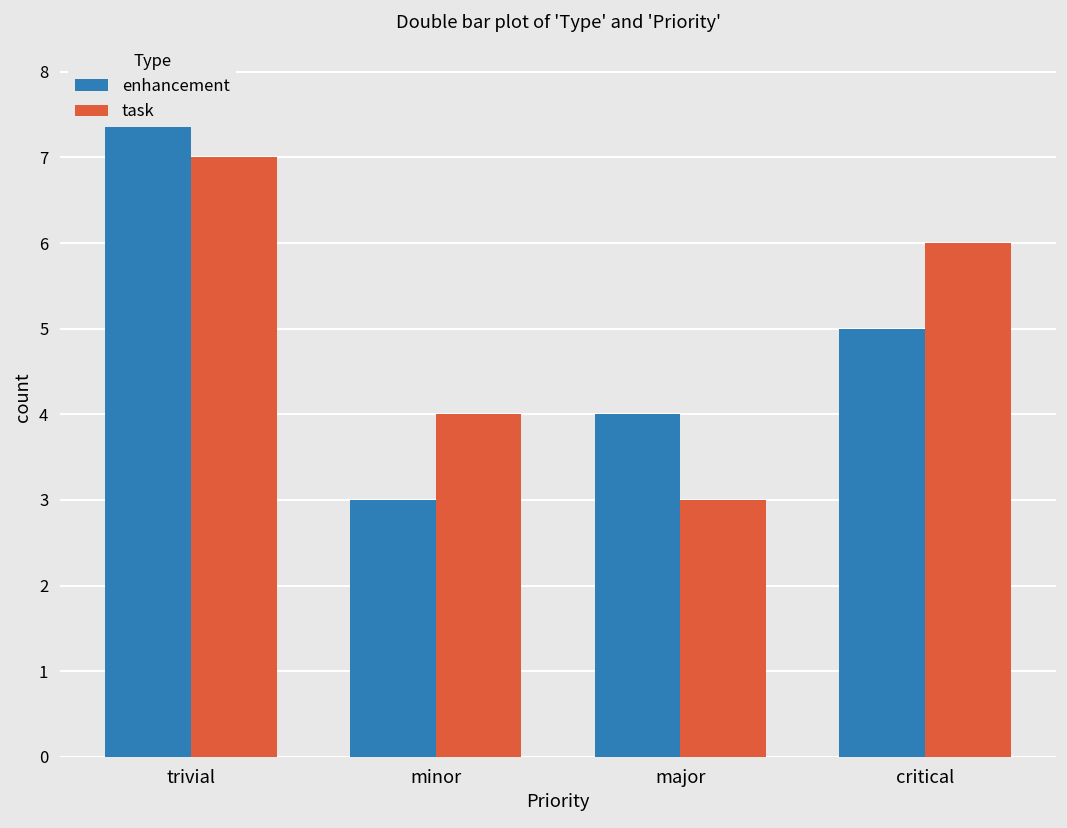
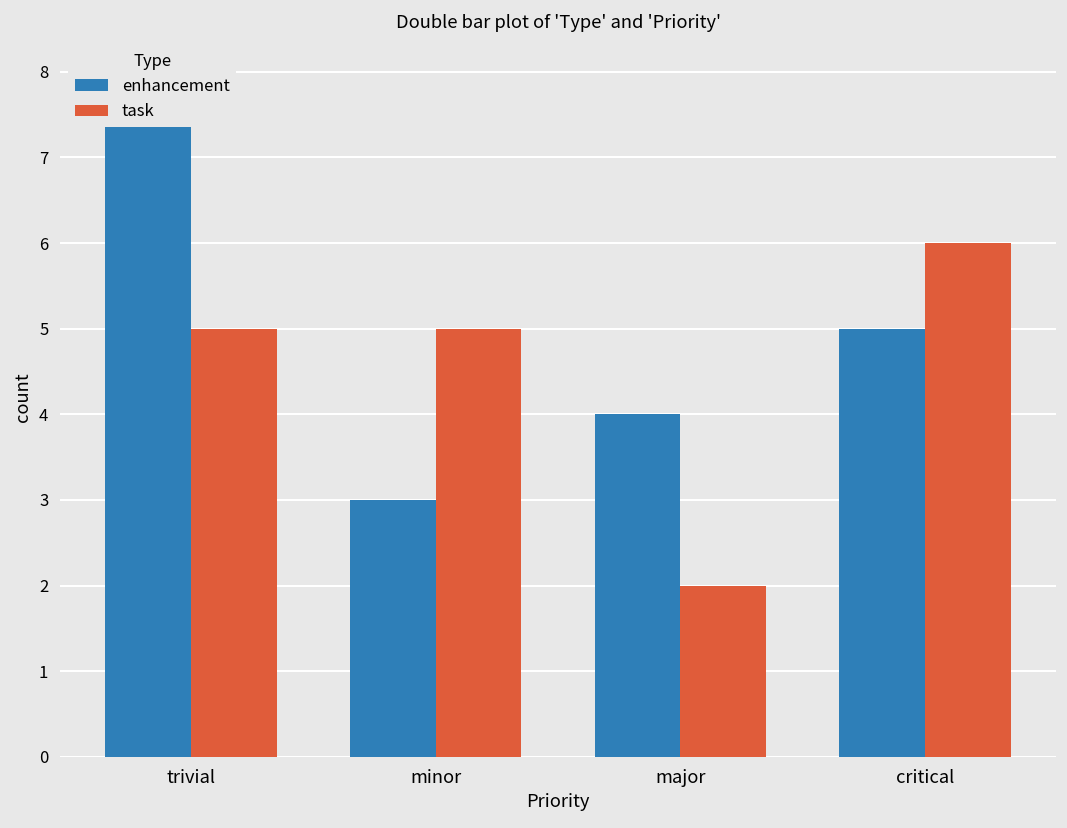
task, trivial: 7 -> 5
task, minor: 4 -> 5
task, major: 3 -> 2
